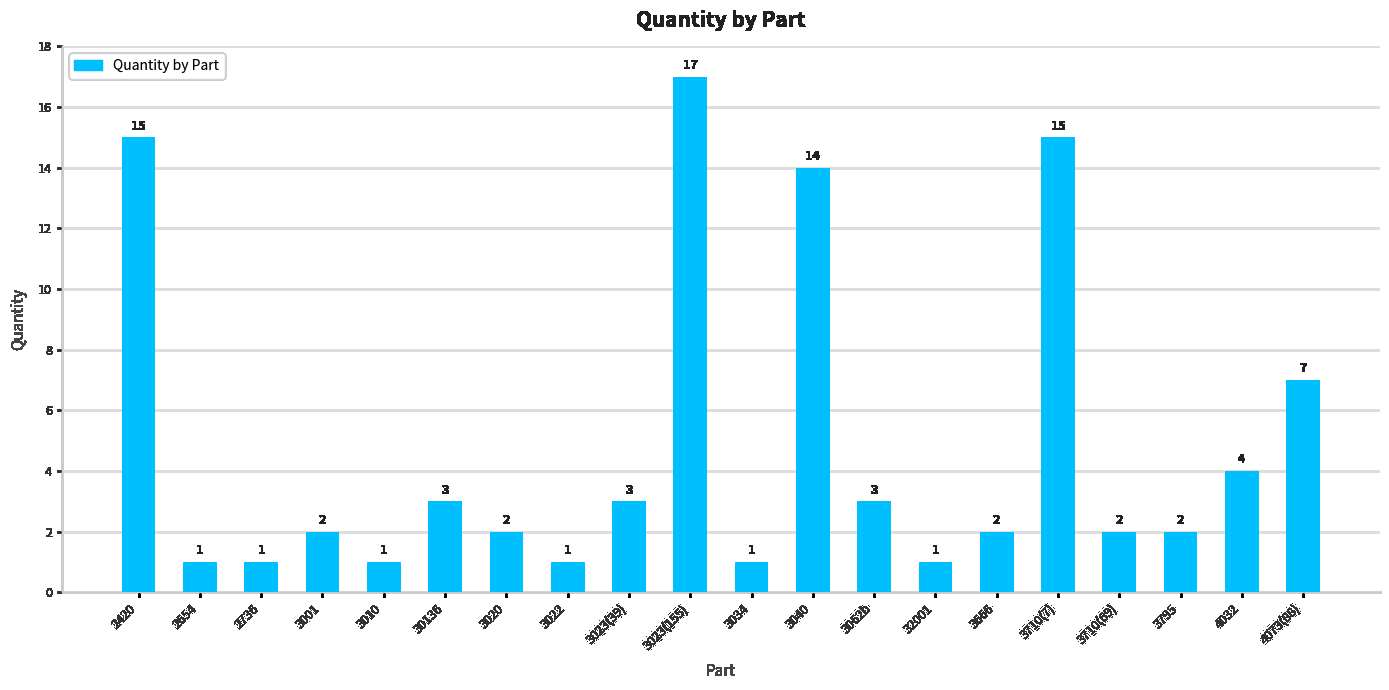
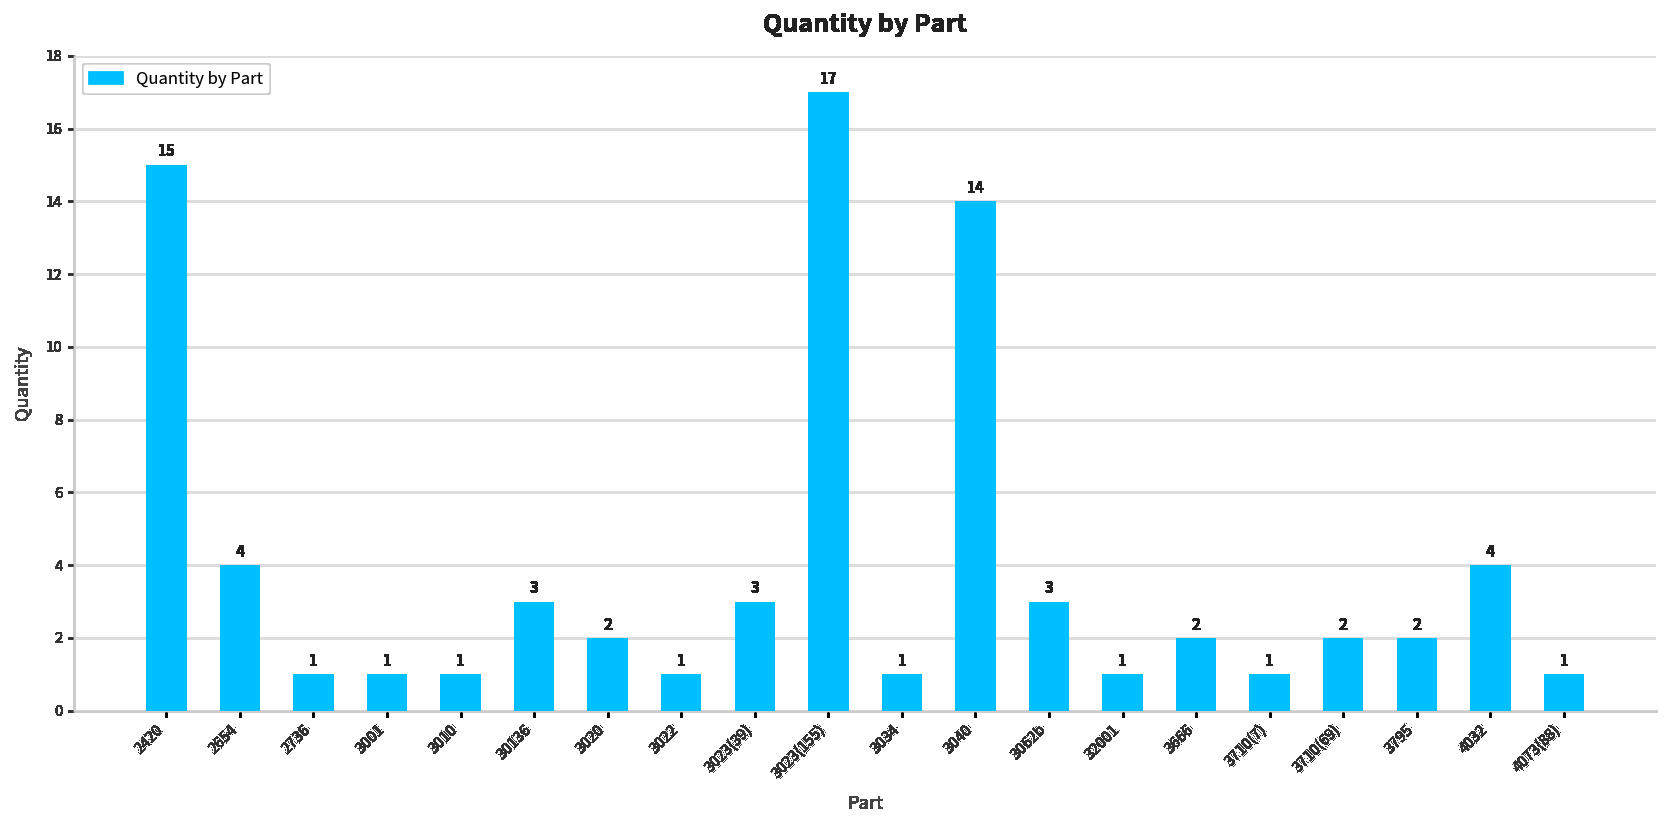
2654: 1 -> 4
3001: 2 -> 1
3710(7): 15 -> 1
4073(88): 7 -> 1
